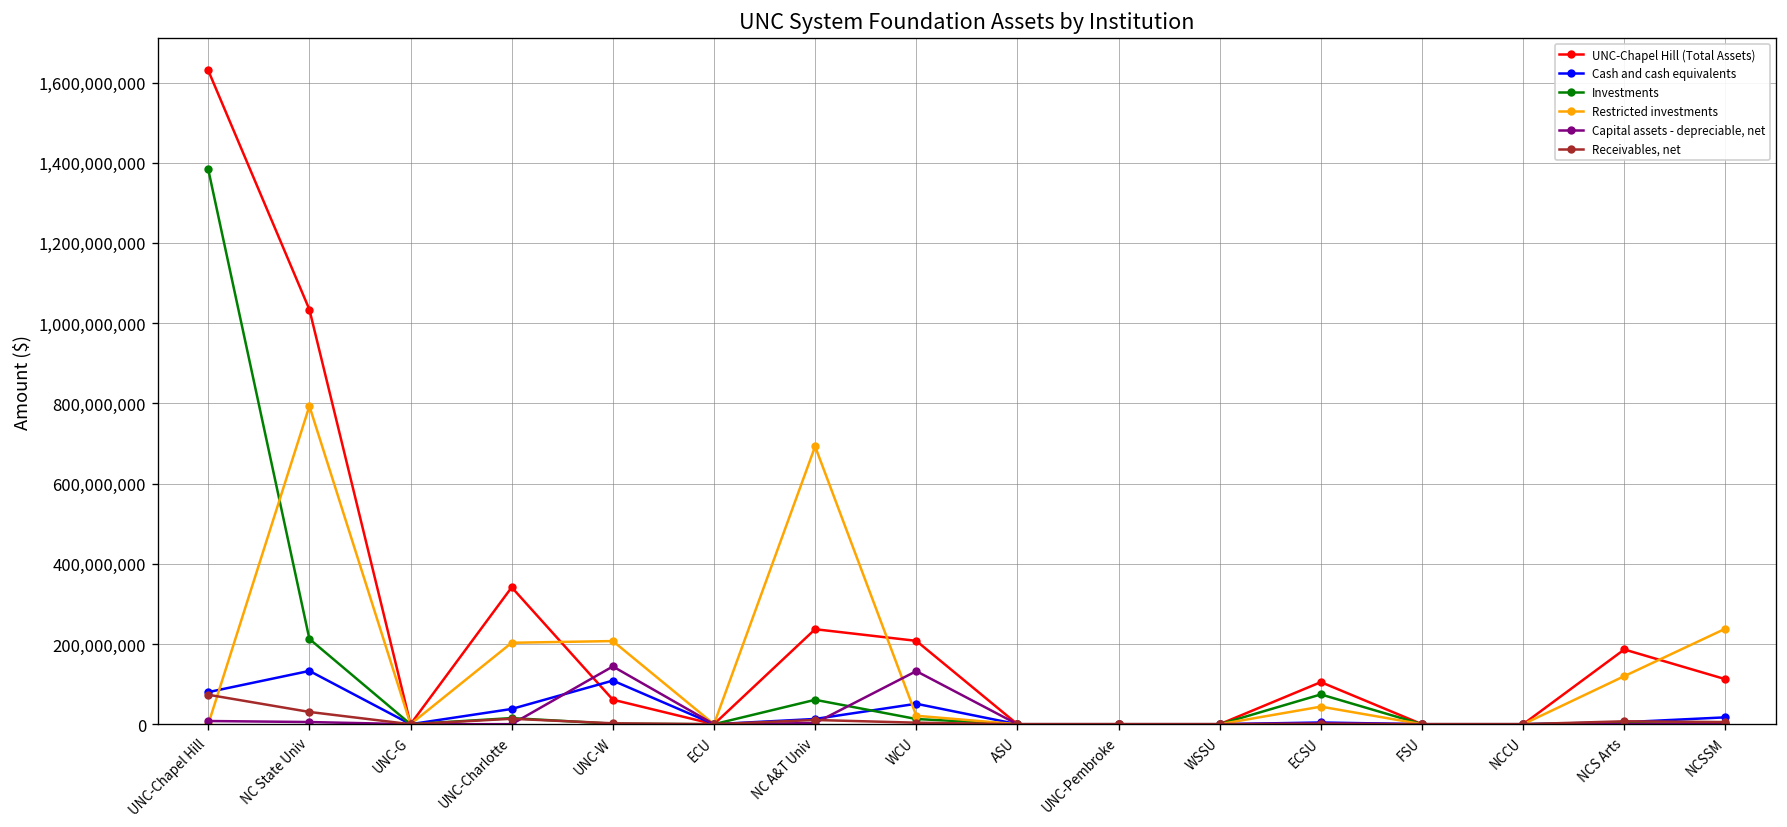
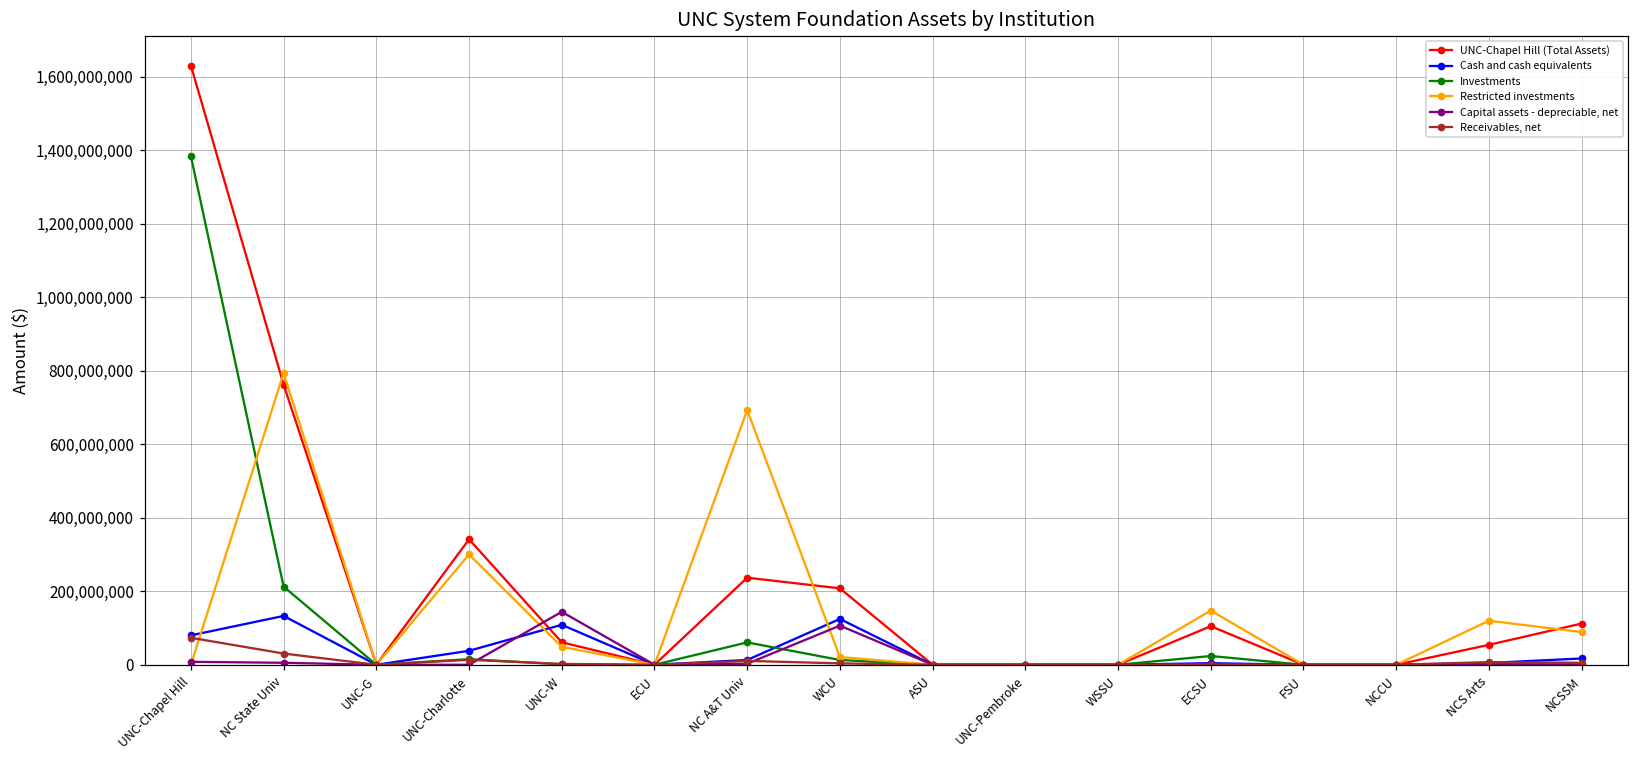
UNC-Chapel Hill (Total Assets), NC State Univ: 1,030,000,000 -> 760,000,000
Restricted investments, UNC-Charlotte: 200,000,000 -> 300,000,000
Restricted investments, UNC-W: 210,000,000 -> 50,000,000
Cash and cash equivalents, WCU: 50,000,000 -> 120,000,000
Capital assets - depreciable, net, WCU: 130,000,000 -> 110,000,000
Investments, ECSU: 70,000,000 -> 20,000,000
Restricted investments, ECSU: 40,000,000 -> 150,000,000
UNC-Chapel Hill (Total Assets), NCS Arts: 190,000,000 -> 50,000,000
Restricted investments, NCSSM: 240,000,000 -> 90,000,000
